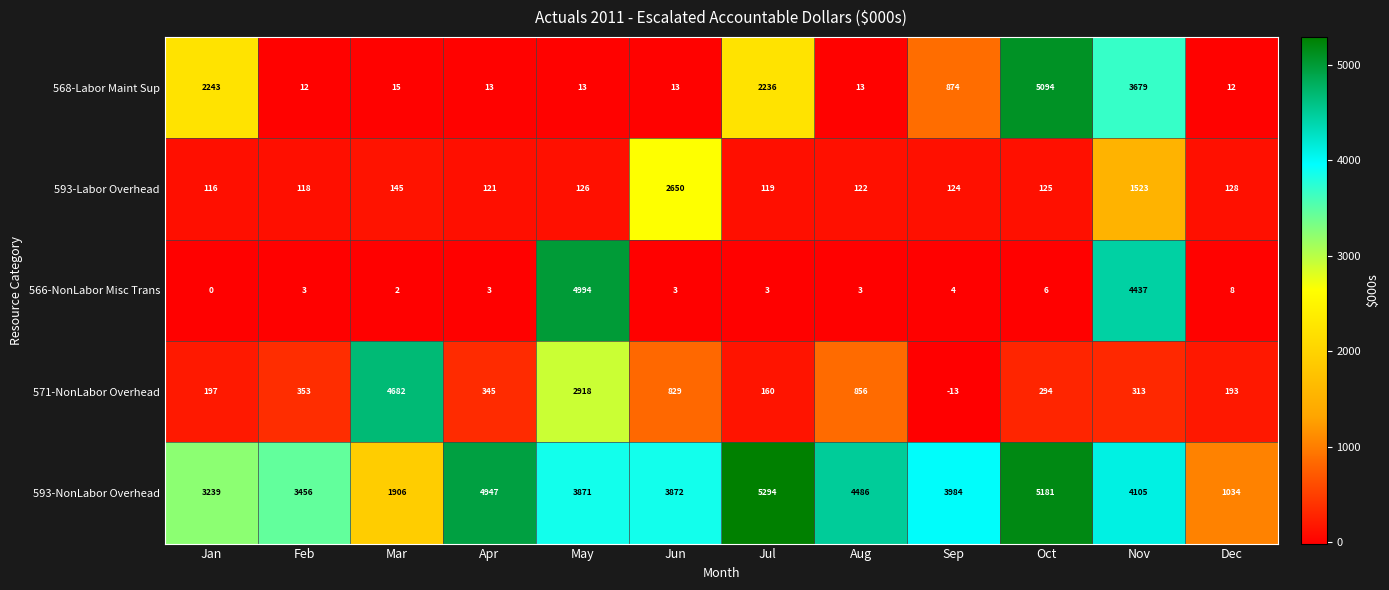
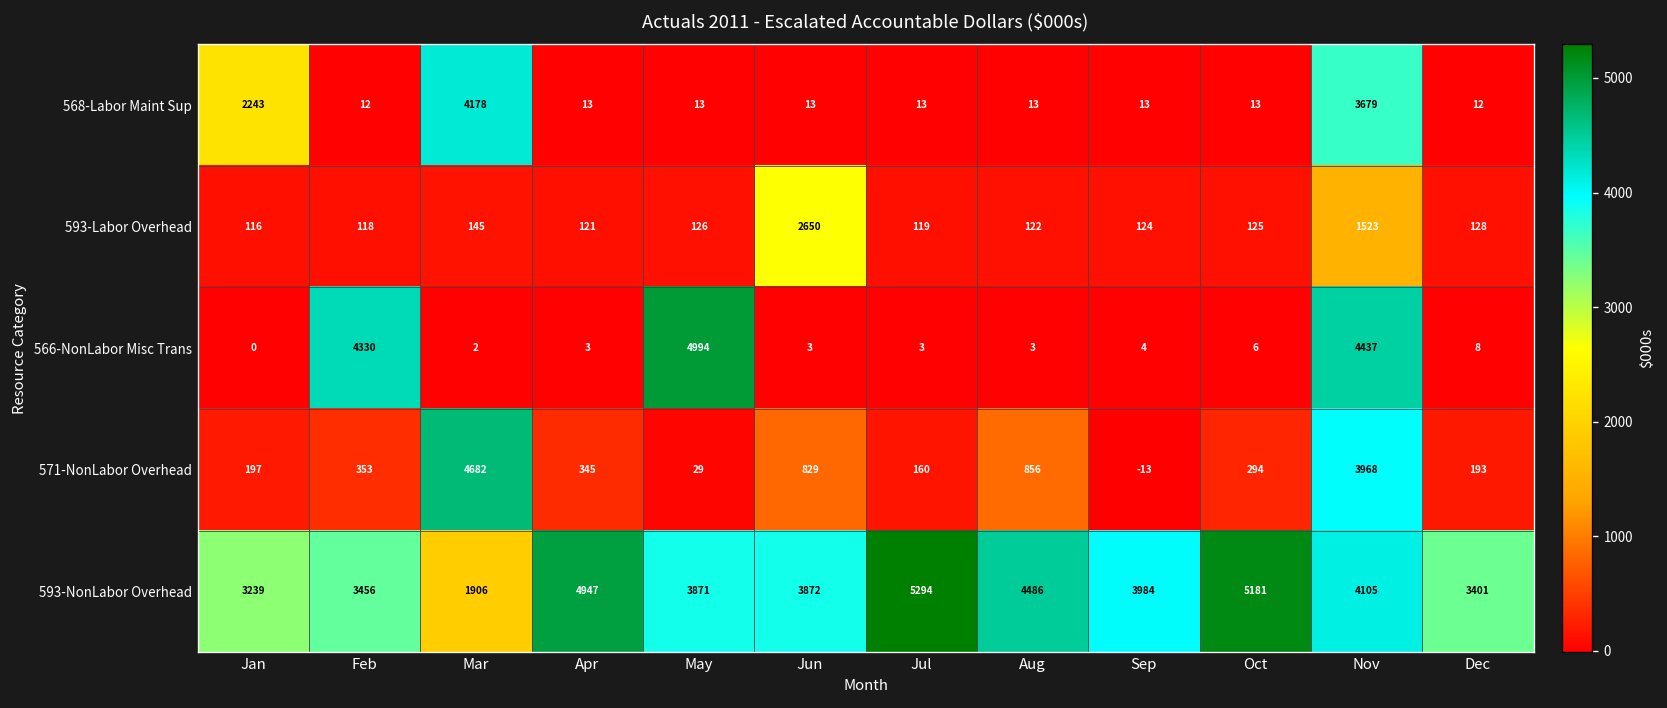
568-Labor Maint Sup, Mar: 15 -> 4178
568-Labor Maint Sup, Jul: 2236 -> 13
568-Labor Maint Sup, Sep: 874 -> 13
568-Labor Maint Sup, Oct: 5094 -> 13
566-NonLabor Misc Trans, Feb: 3 -> 4330
571-NonLabor Overhead, May: 2918 -> 29
571-NonLabor Overhead, Nov: 313 -> 3968
593-NonLabor Overhead, Dec: 1034 -> 3401
